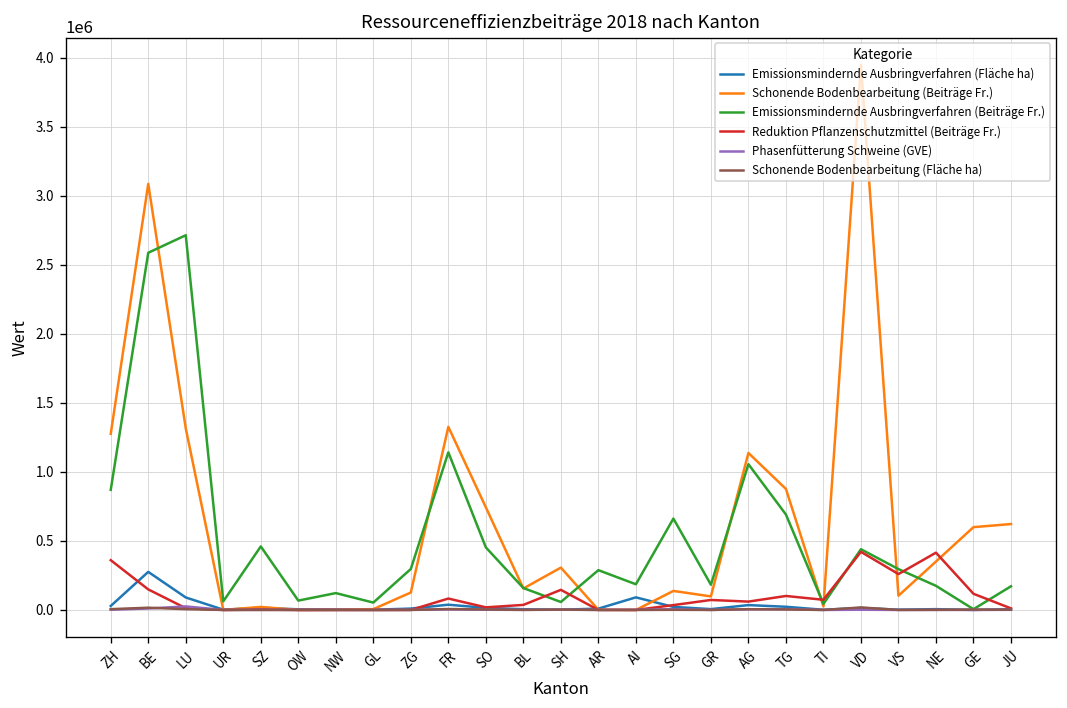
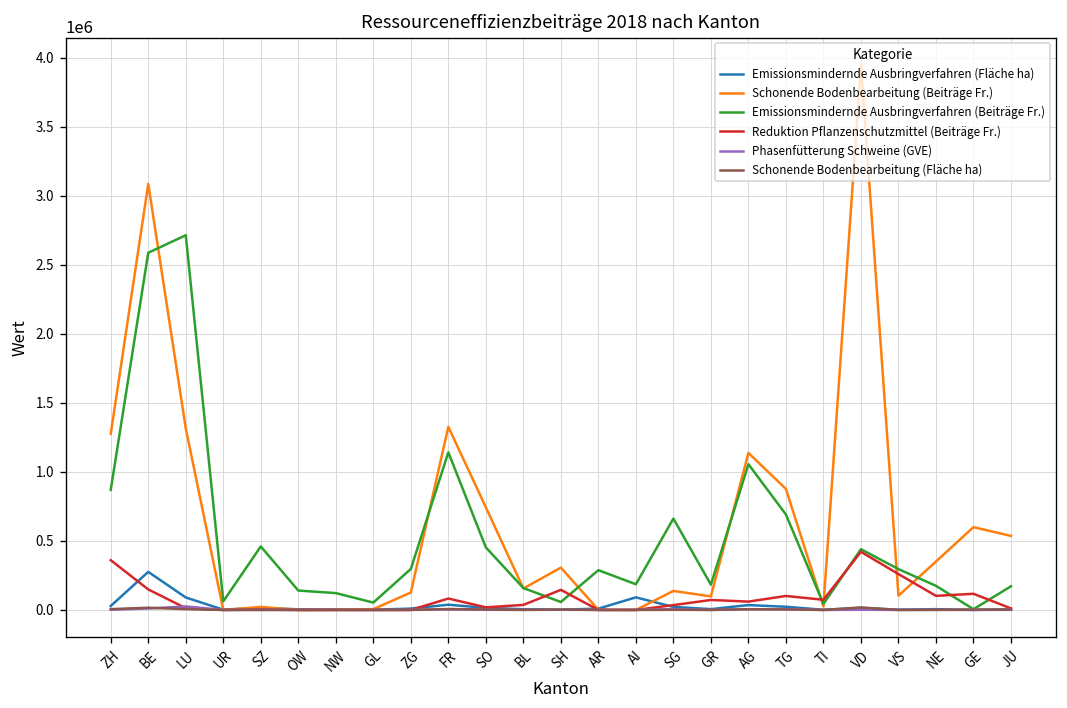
Emissionsmindernde Ausbringverfahren (Beiträge Fr.), OW: 70000 -> 140000
Reduktion Pflanzenschutzmittel (Beiträge Fr.), NE: 410000 -> 100000
Schonende Bodenbearbeitung (Beiträge Fr.), JU: 620000 -> 540000
